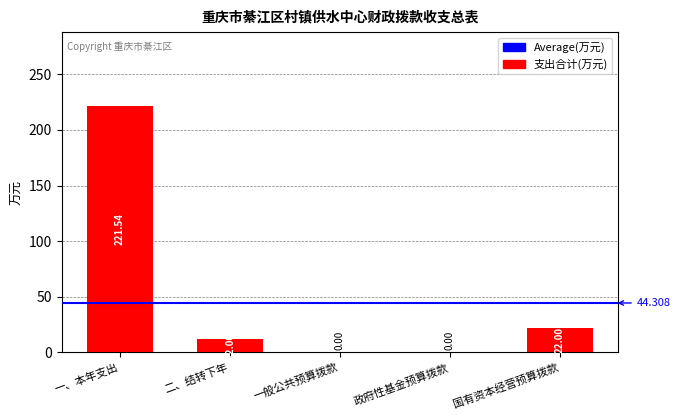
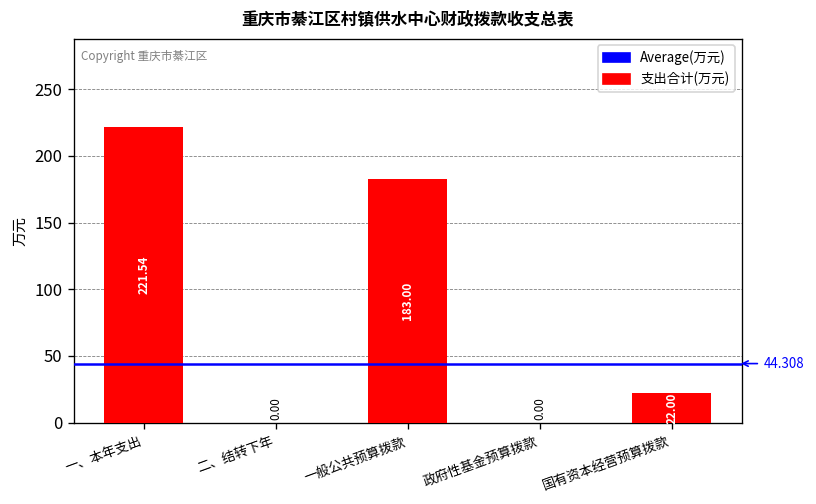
二、结转下年: 12 -> 0
一般公共预算拨款: 0.00 -> 183.00
